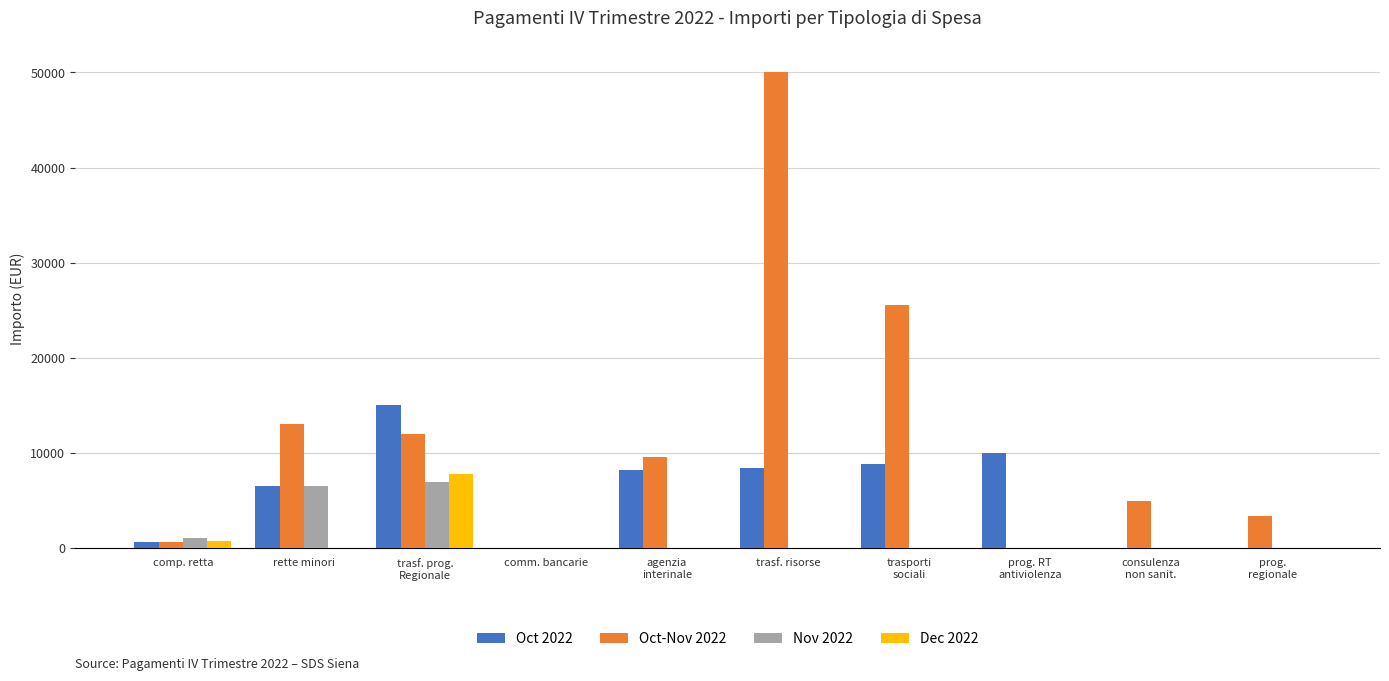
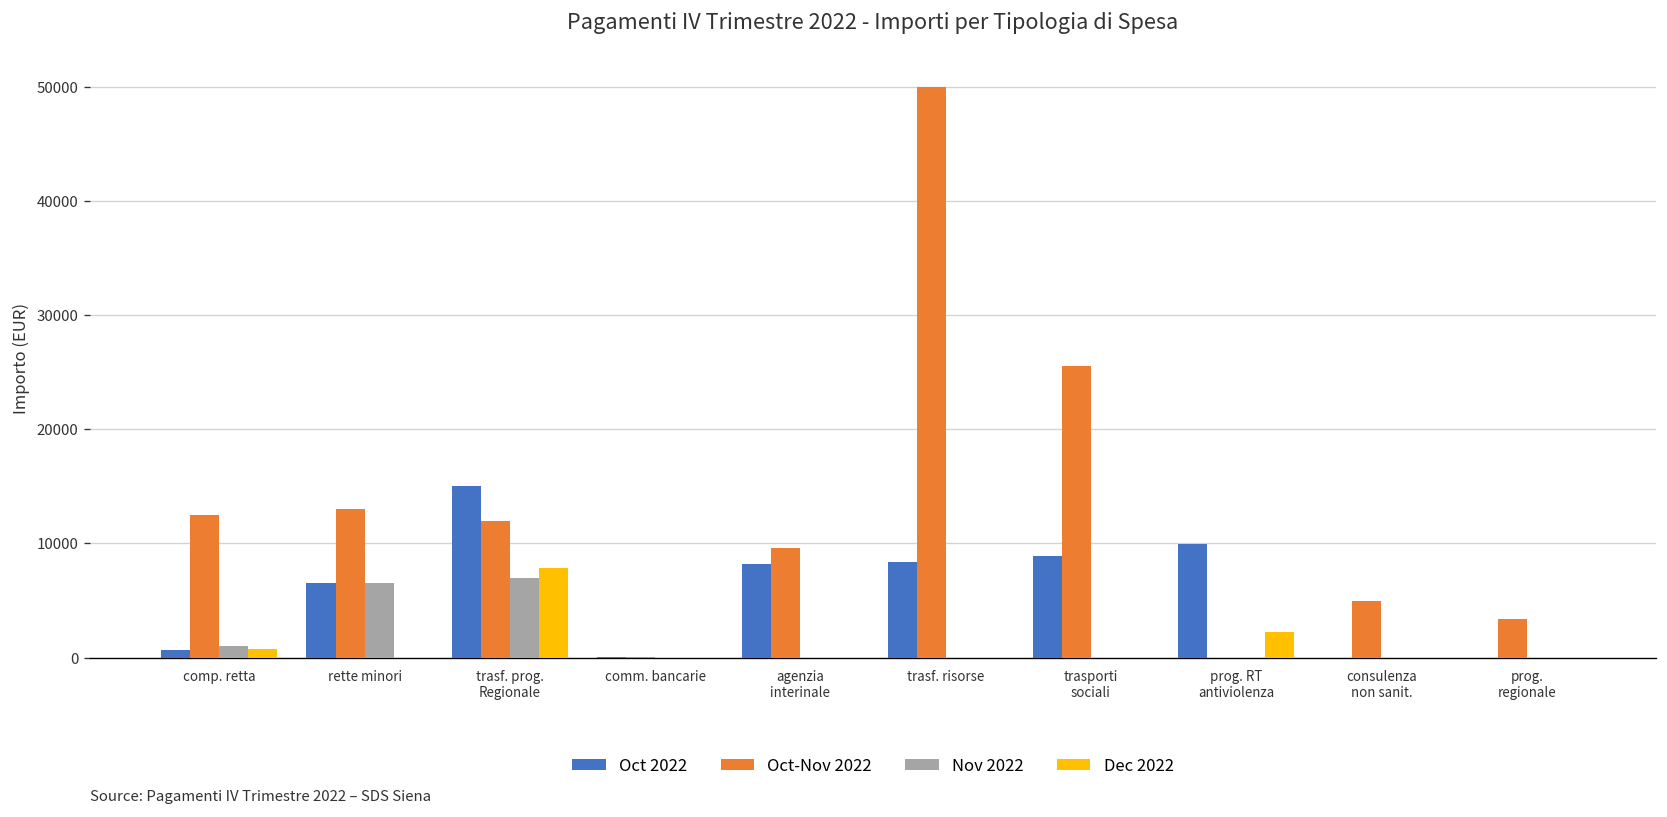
Oct-Nov 2022, comp. retta: 1000 -> 12000
Dec 2022, prog. RT antiviolenza: 0 -> 2000
